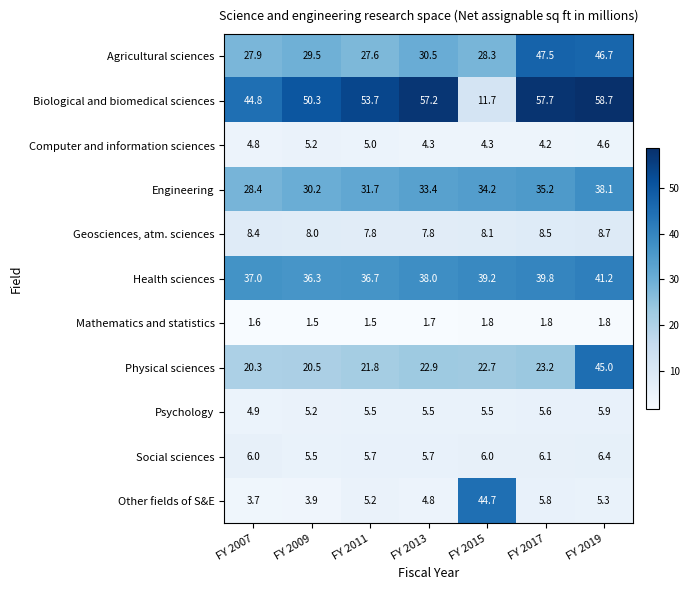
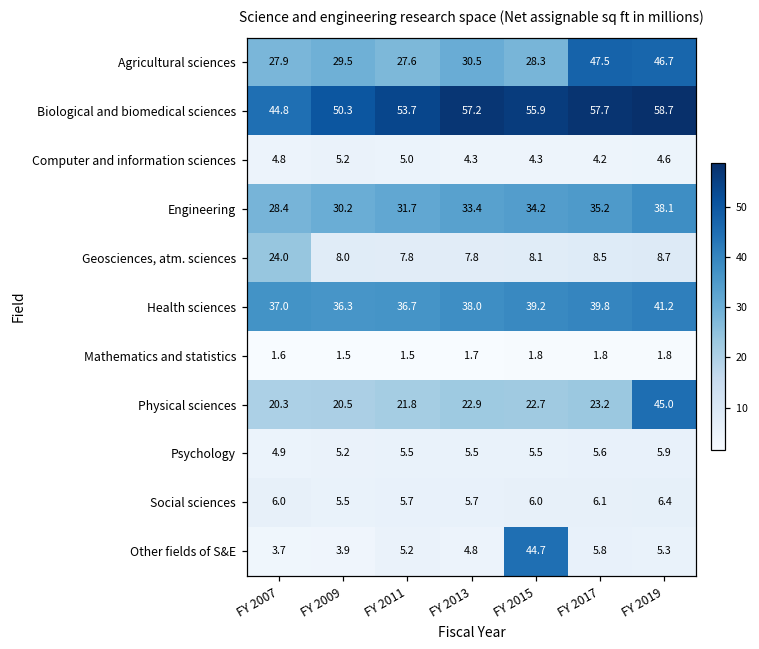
Biological and biomedical sciences, FY 2015: 11.7 -> 55.9
Geosciences, atm. sciences, FY 2007: 8.4 -> 24.0
